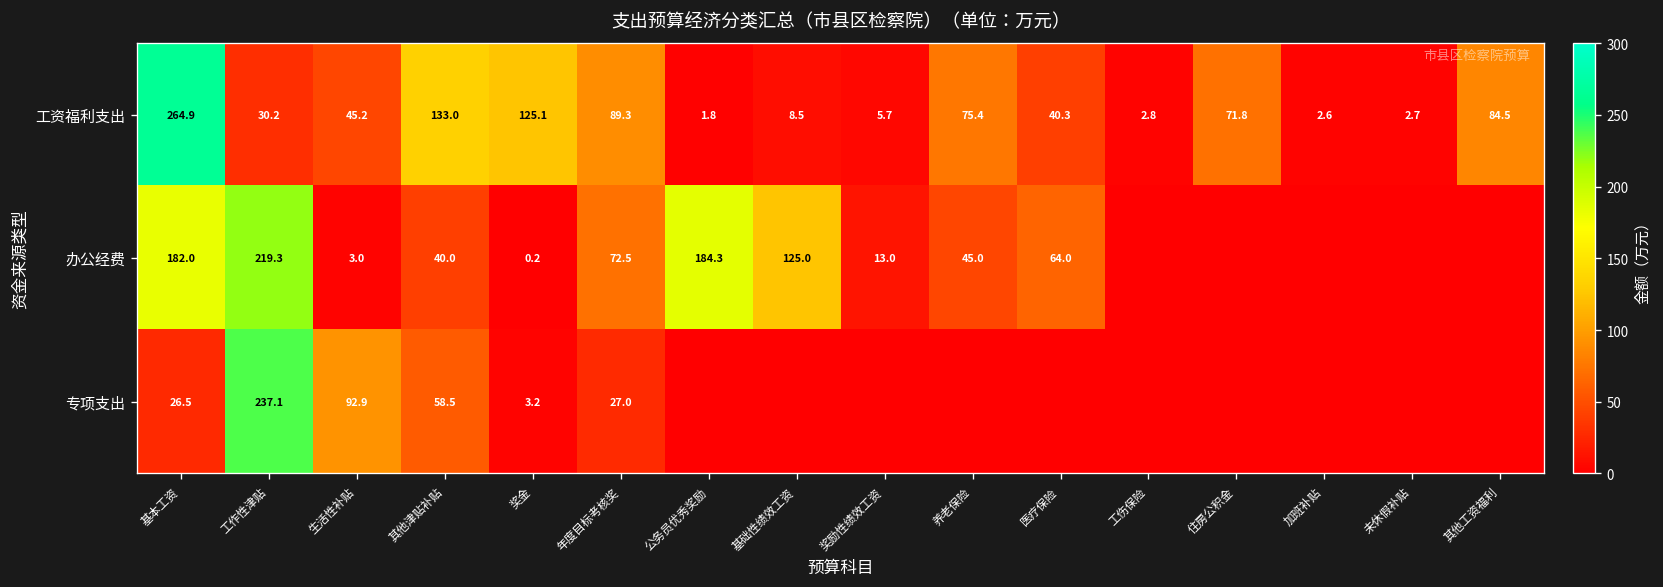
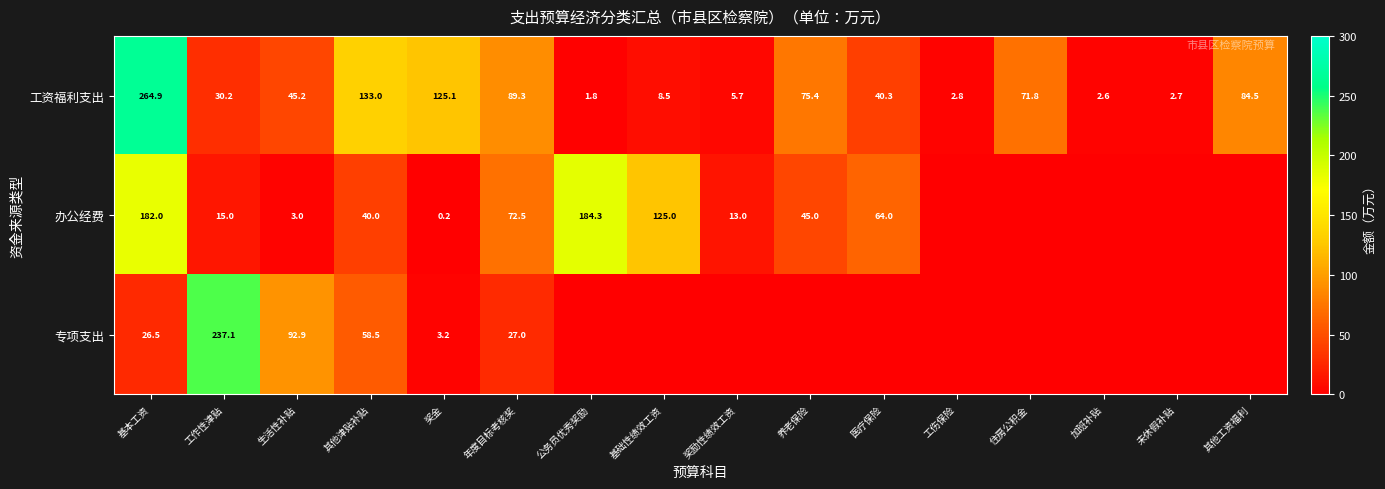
办公经费, 工作性津贴: 219.3 -> 15.0
